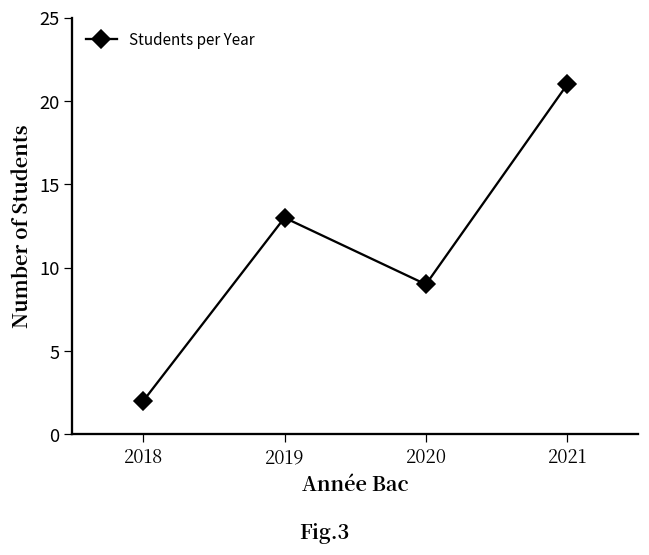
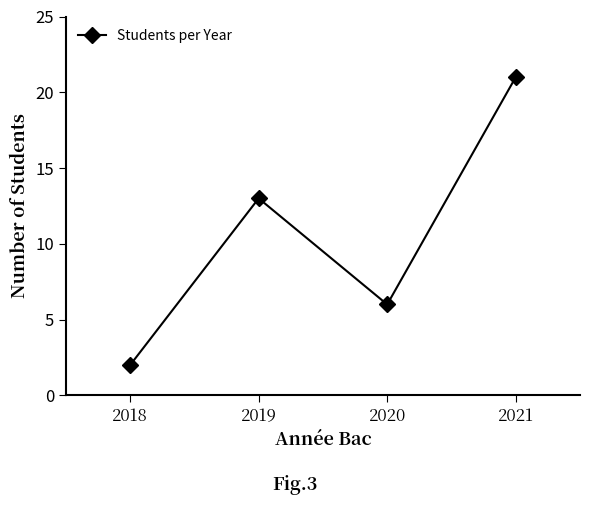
2020: 9 -> 6
